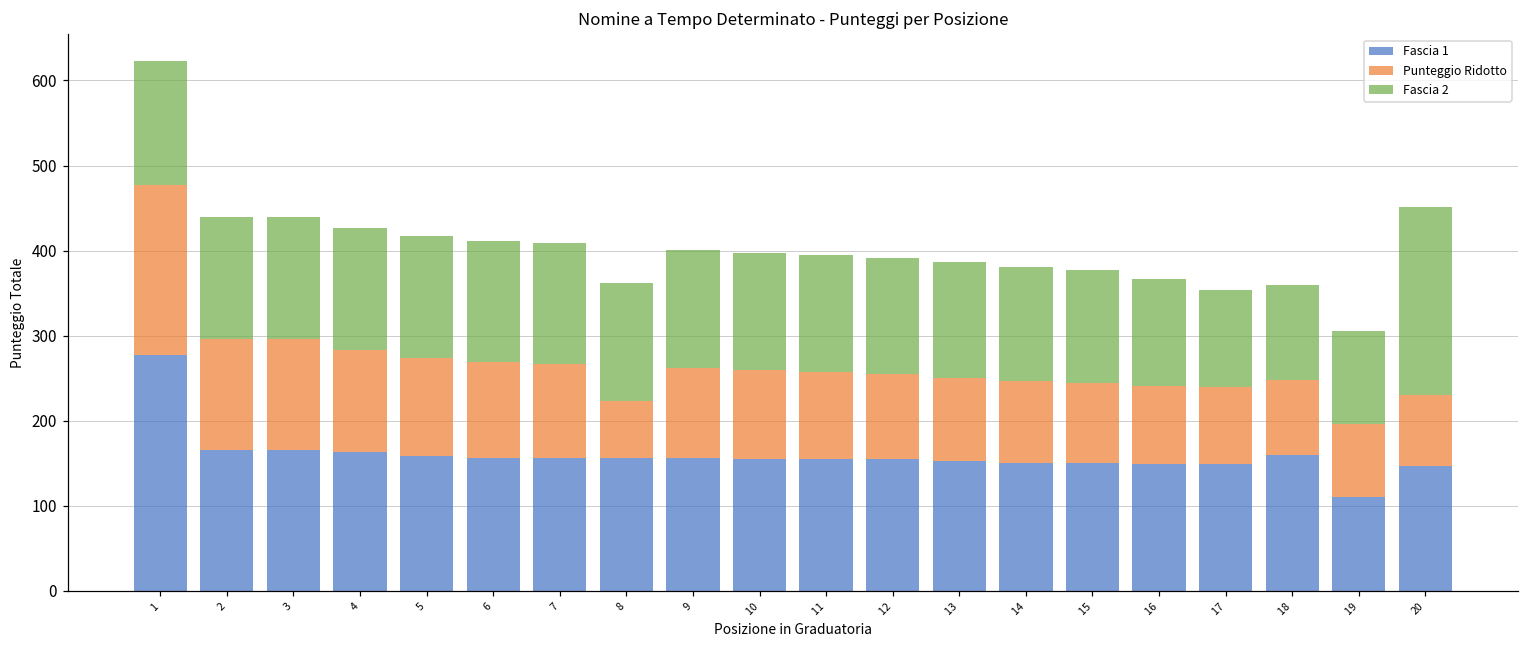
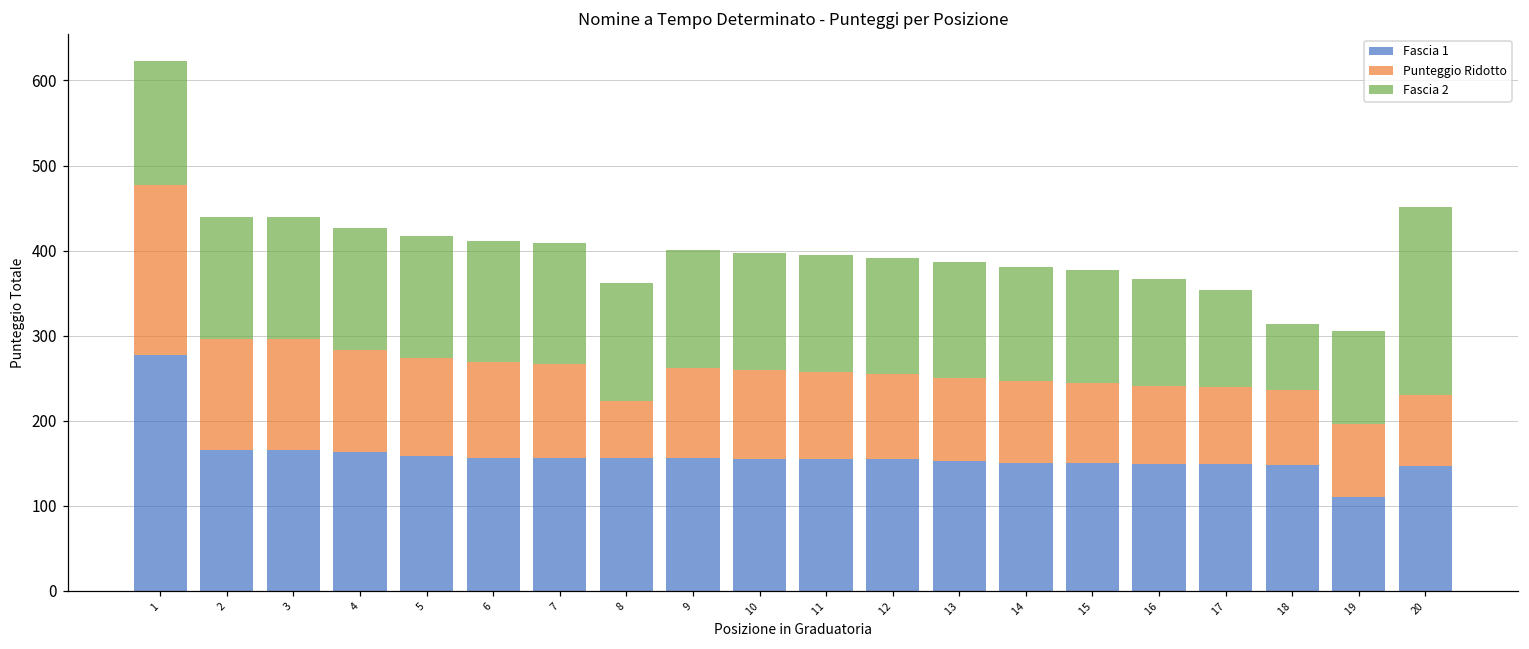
Fascia 1, 18: 160 -> 150
Fascia 2, 18: 110 -> 80
